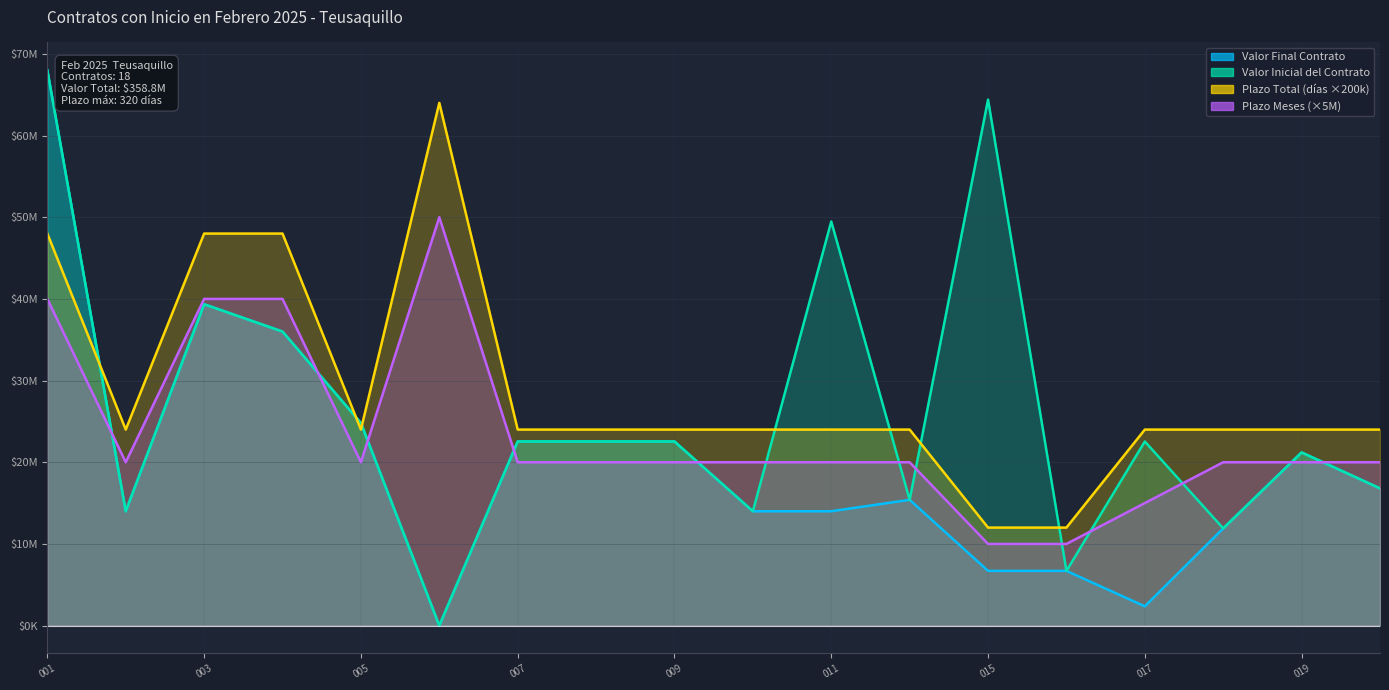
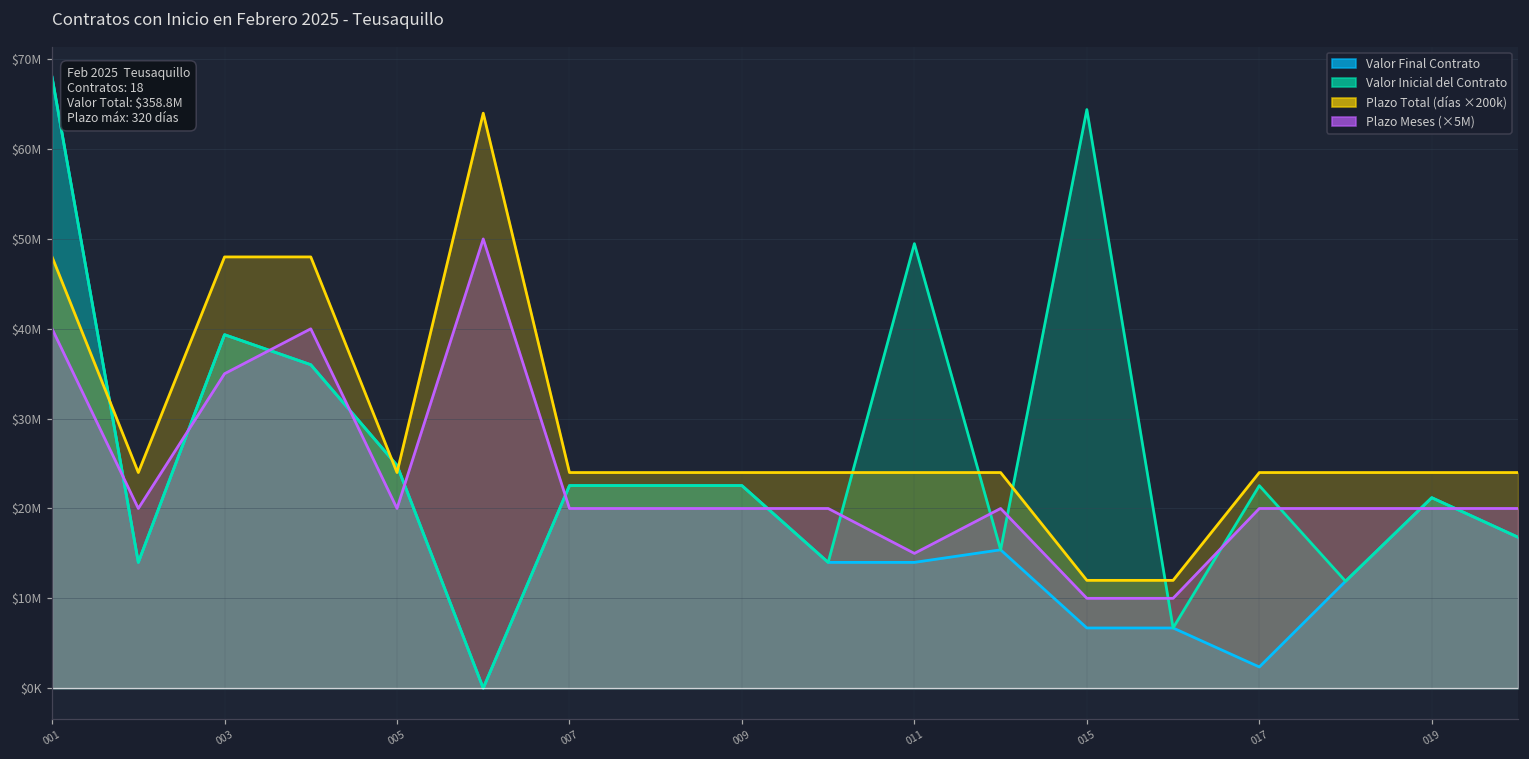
Plazo Meses (×5M), 003: $40000000 -> $35000000
Plazo Meses (×5M), 011: $20000000 -> $15000000
Plazo Meses (×5M), 017: $15000000 -> $20000000
